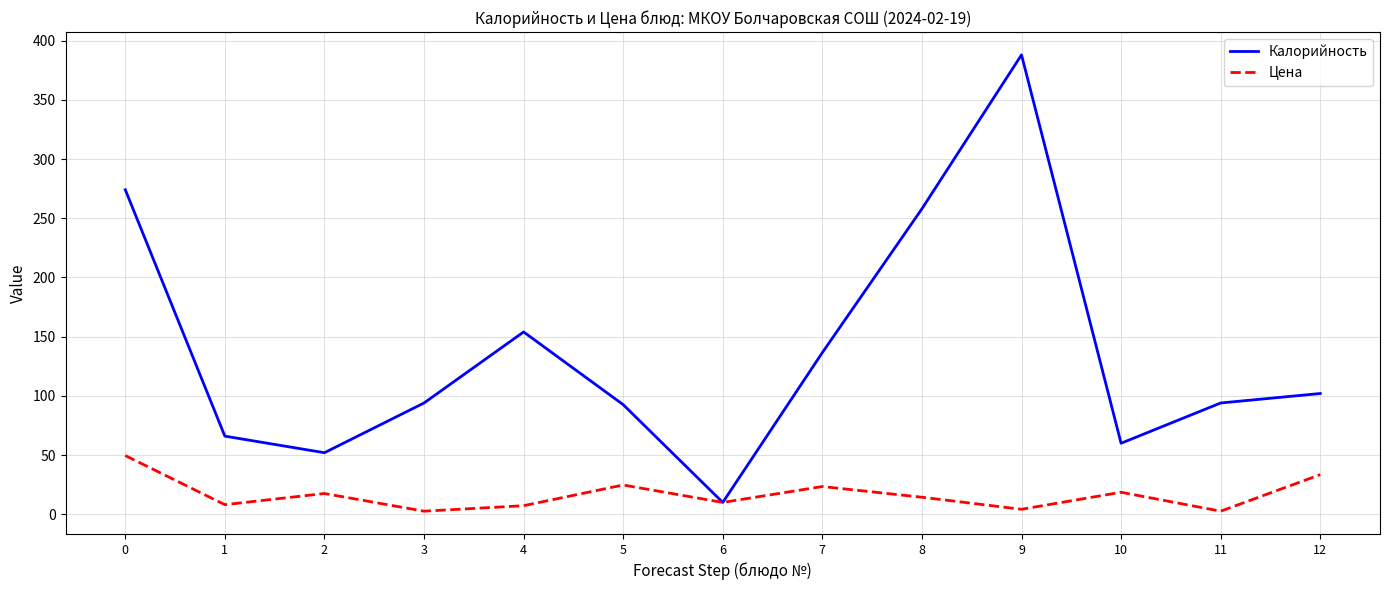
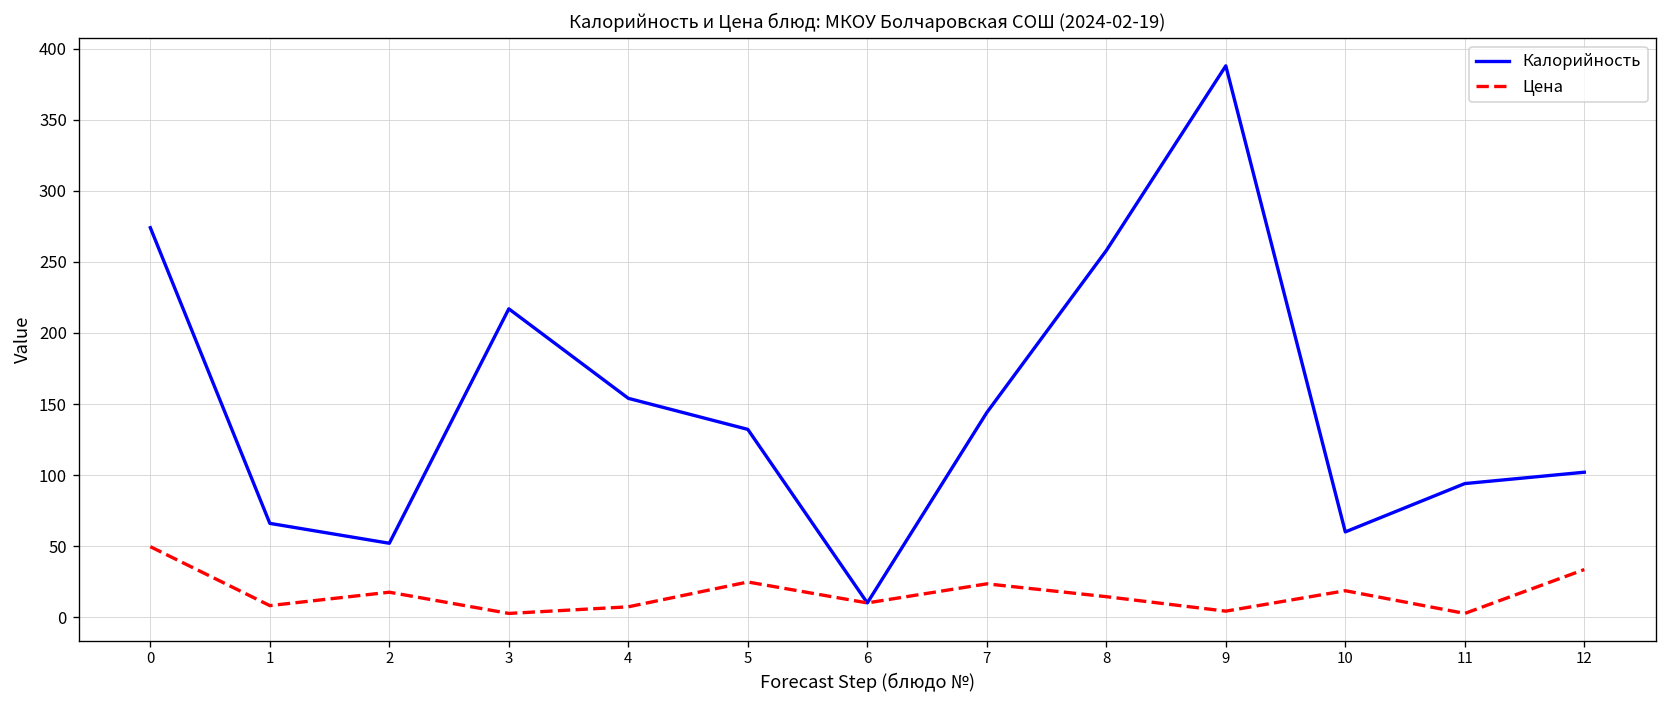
Калорийность, 3: 94 -> 217
Калорийность, 5: 93 -> 132
Калорийность, 7: 137 -> 144
